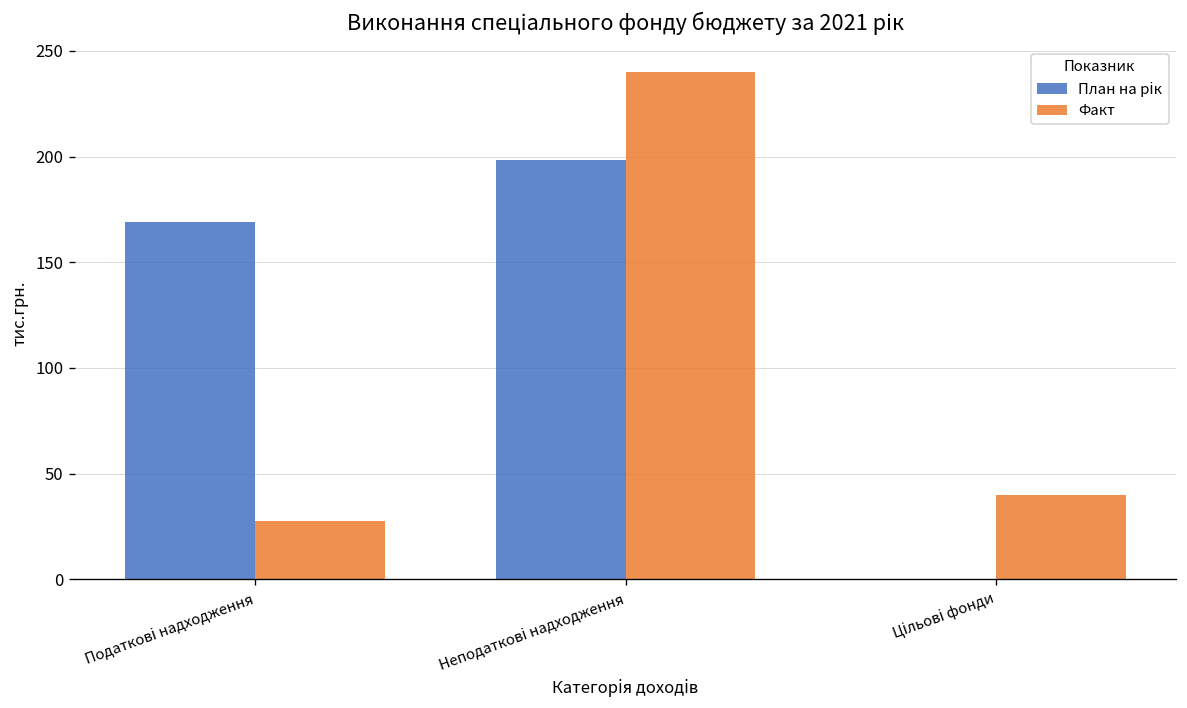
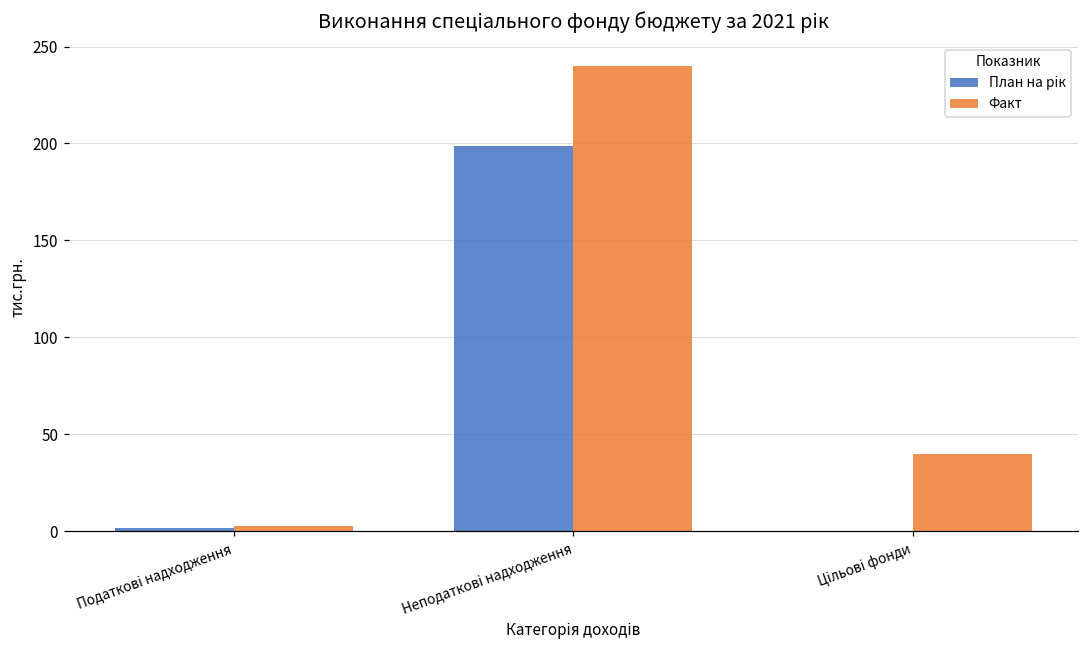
План на рік, Податкові надходження: 169 -> 2
Факт, Податкові надходження: 28 -> 2
